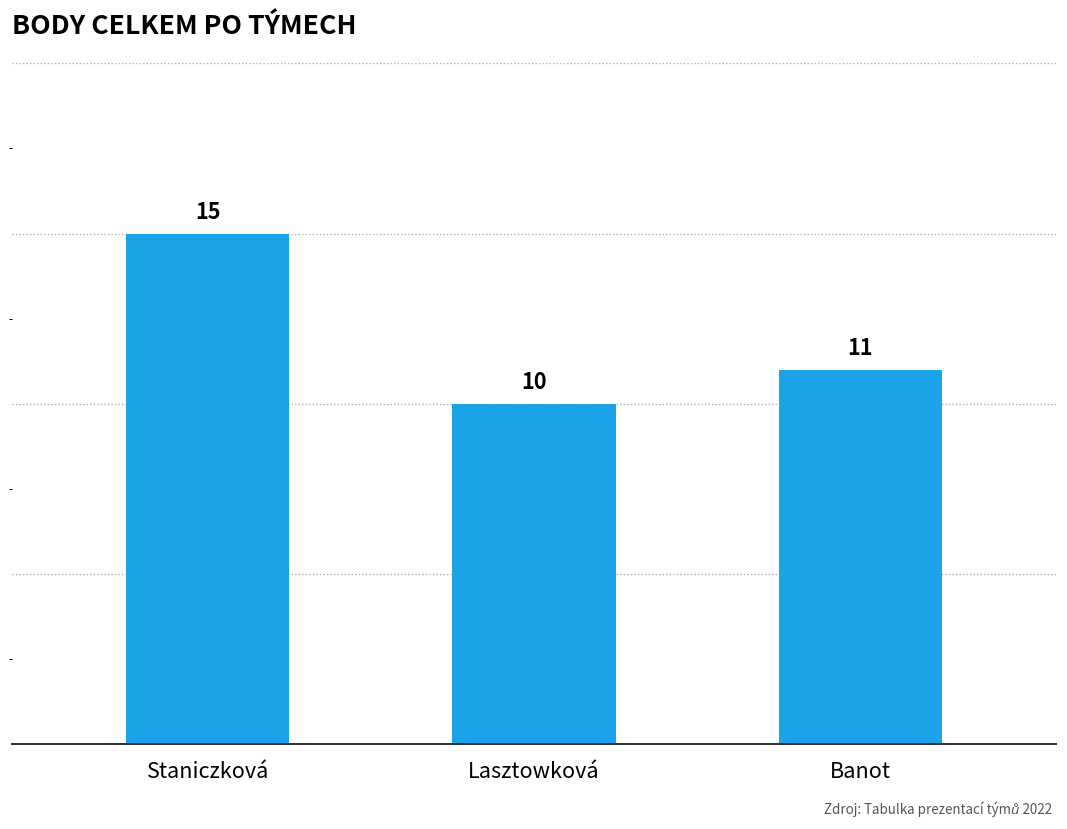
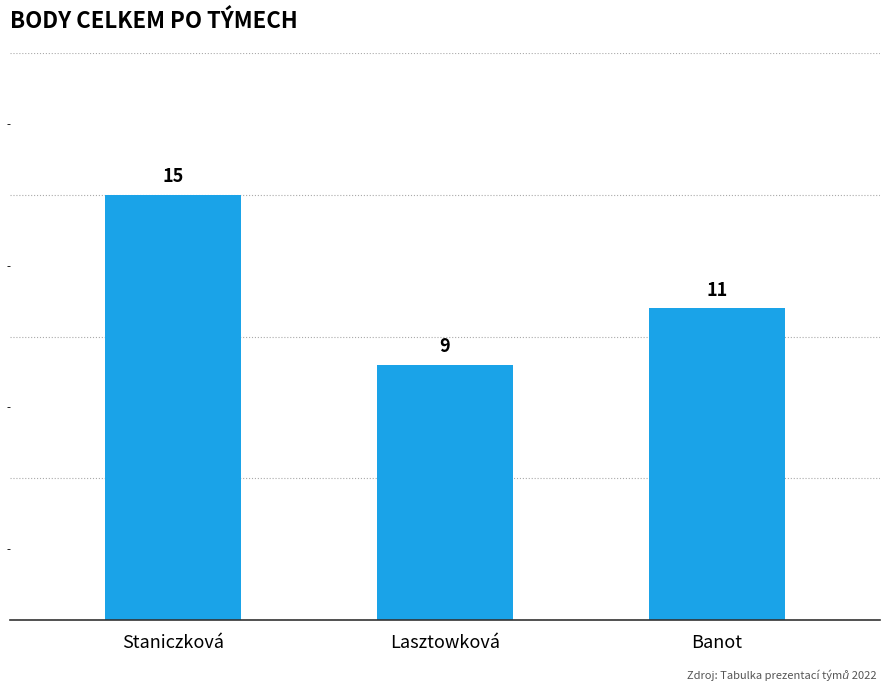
Lasztowková: 10 -> 9
